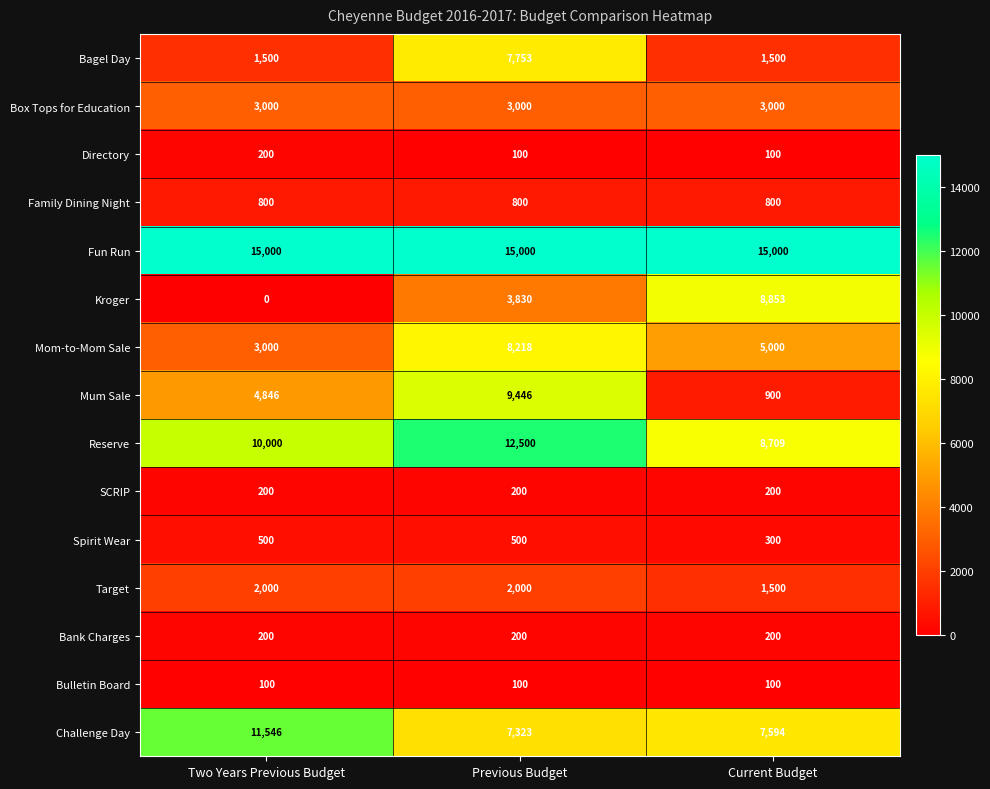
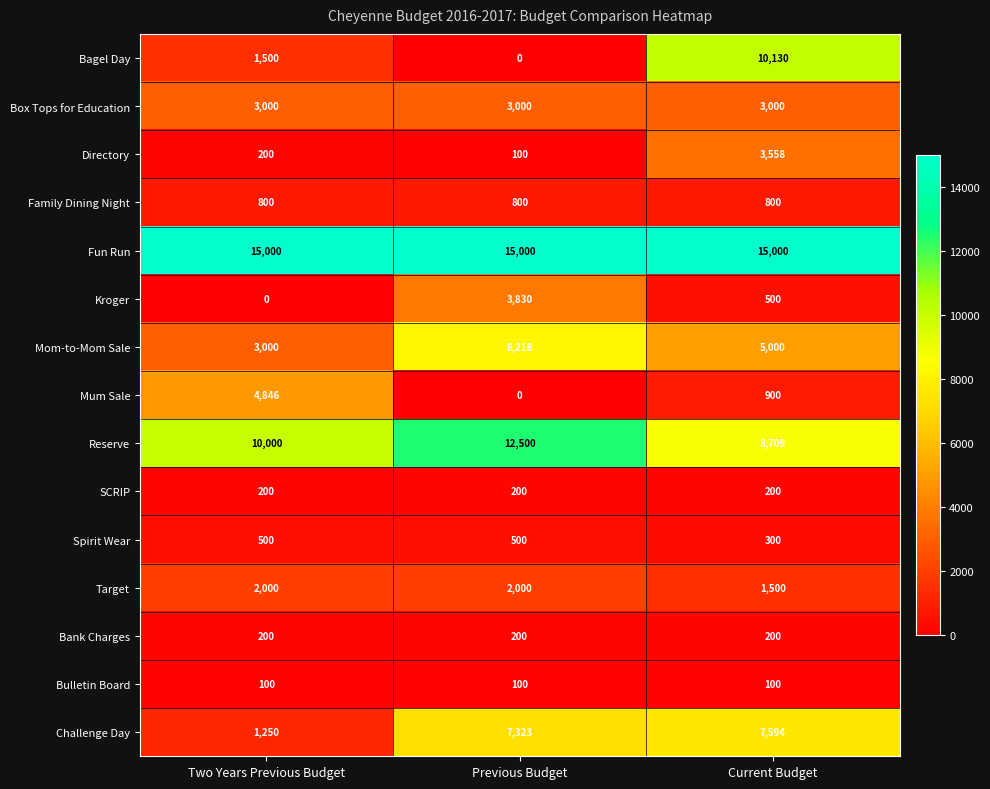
Bagel Day, Previous Budget: 7,753 -> 0
Bagel Day, Current Budget: 1,500 -> 10,130
Directory, Current Budget: 100 -> 3,558
Kroger, Current Budget: 8,853 -> 500
Mum Sale, Previous Budget: 9,446 -> 0
Challenge Day, Two Years Previous Budget: 11,546 -> 1,250
